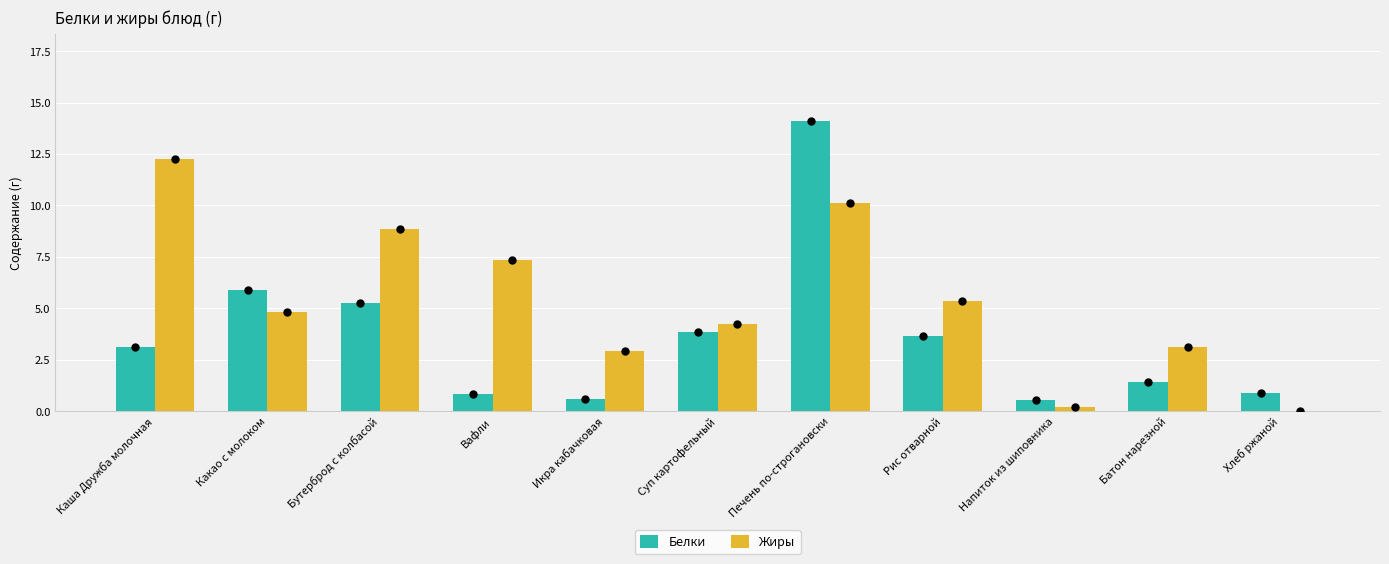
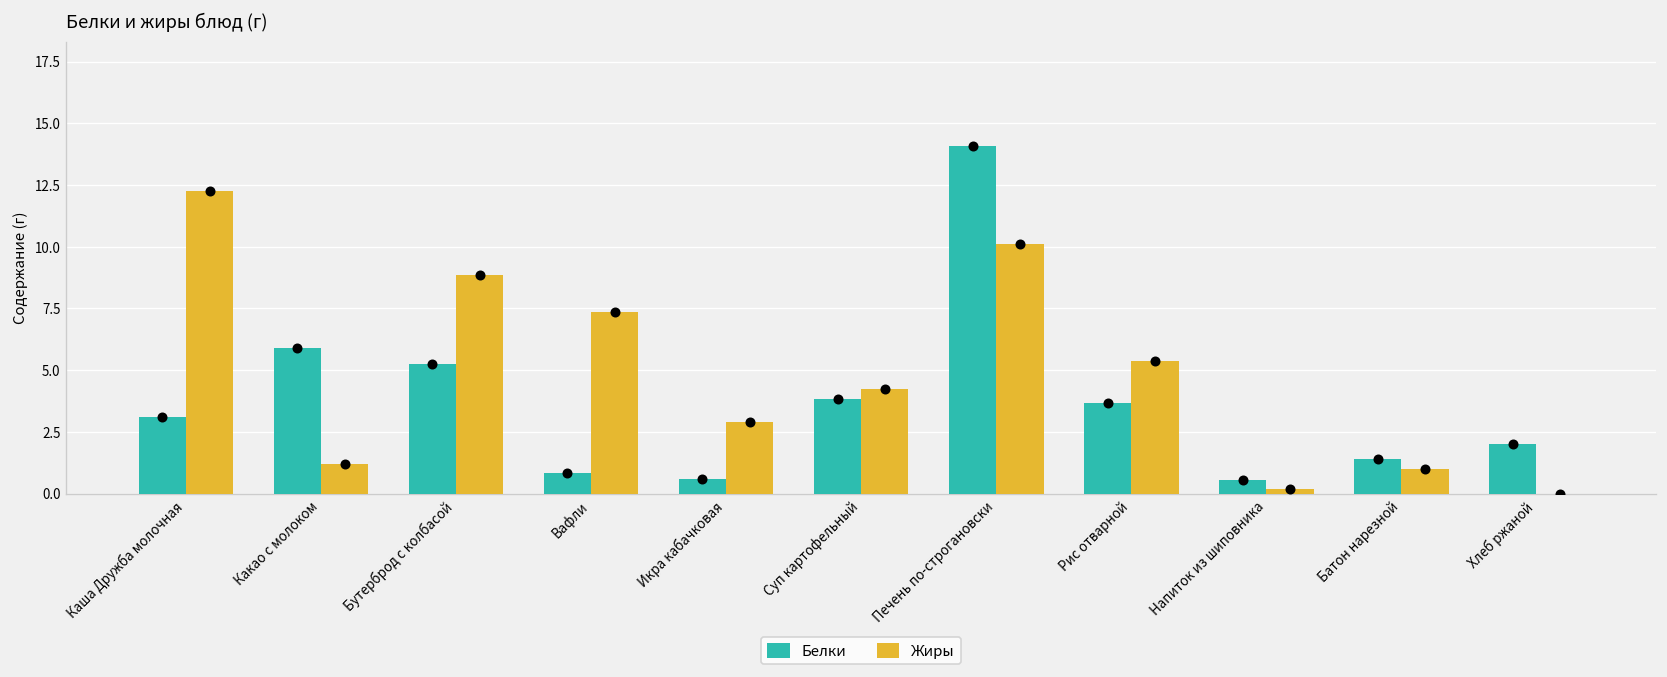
Жиры, Какао с молоком: 4.8 -> 1.2
Жиры, Батон нарезной: 3.1 -> 1.0
Белки, Хлеб ржаной: 0.9 -> 2.0
